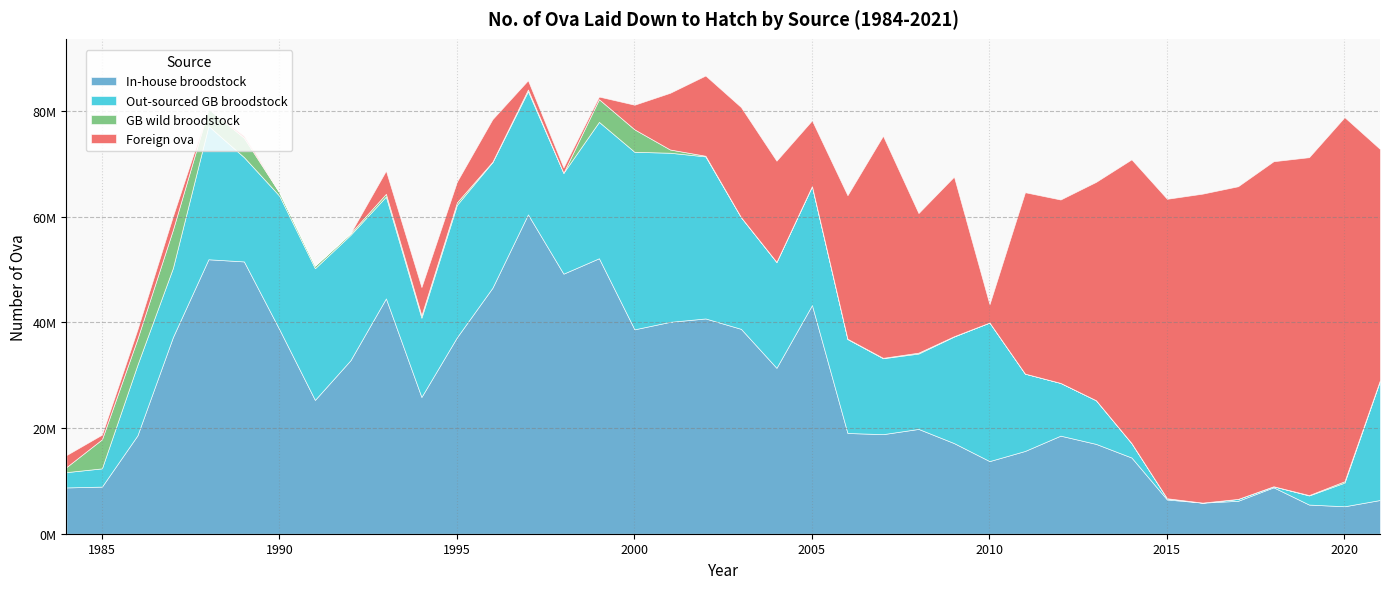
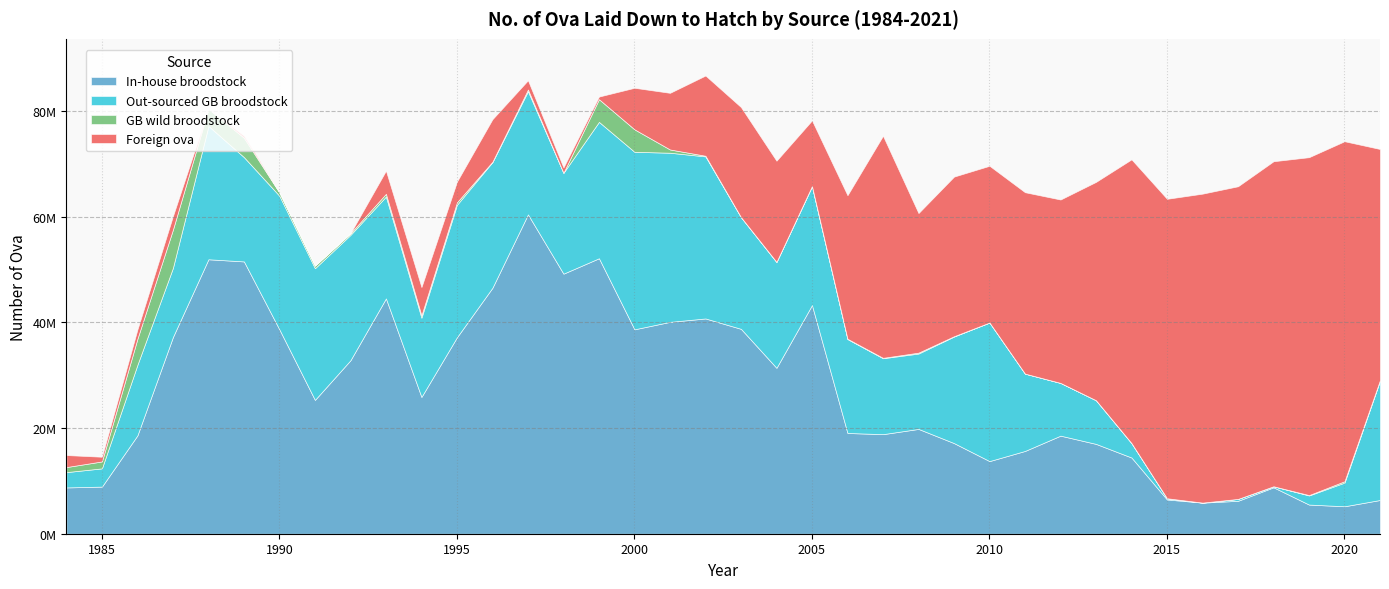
GB wild broodstock, 1985: 5000000 -> 1000000
Foreign ova, 2000: 5000000 -> 8000000
Foreign ova, 2010: 3000000 -> 30000000
Foreign ova, 2020: 69000000 -> 64000000
